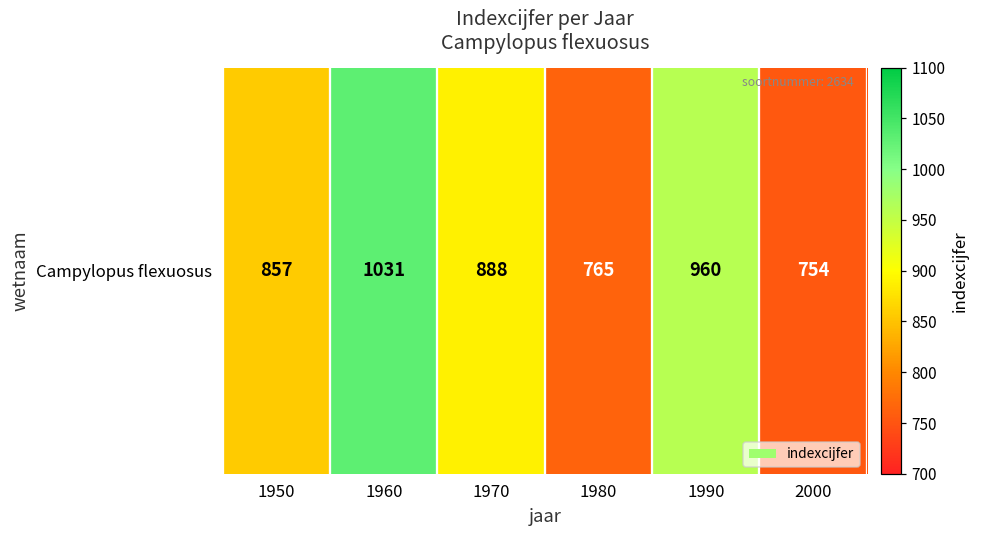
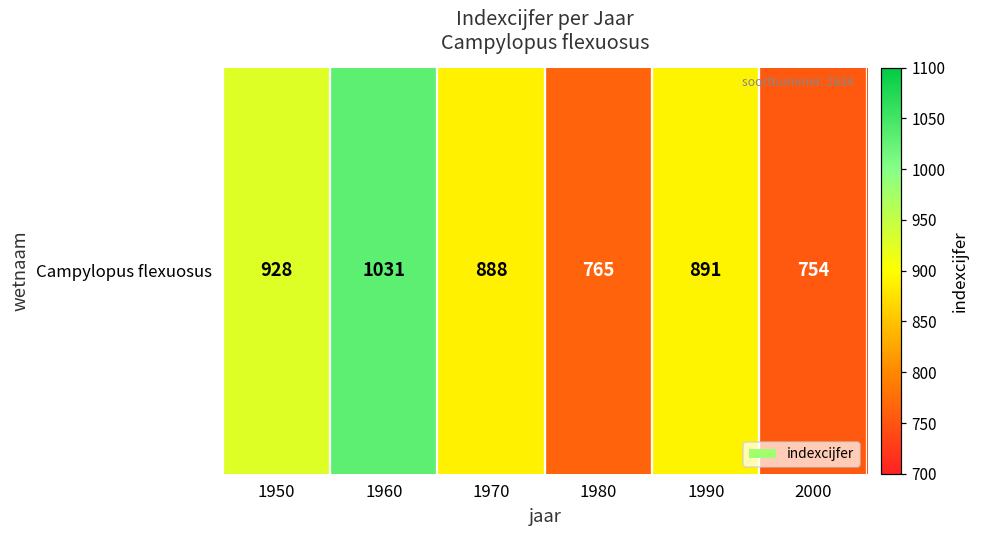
Campylopus flexuosus, 1950: 857 -> 928
Campylopus flexuosus, 1990: 960 -> 891
